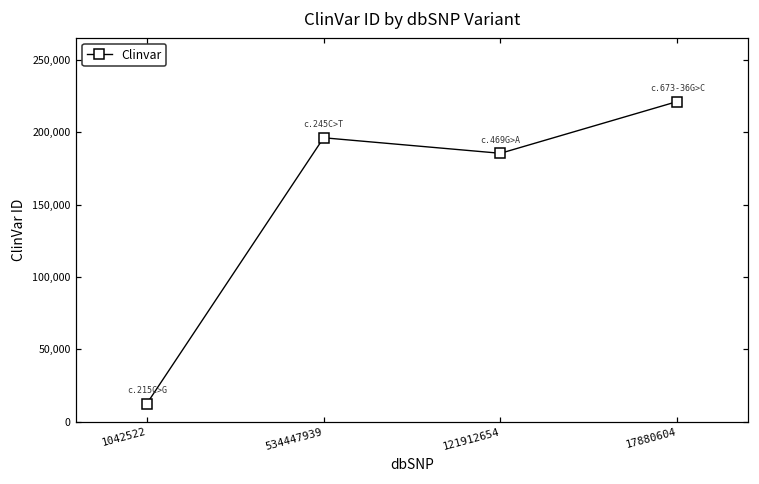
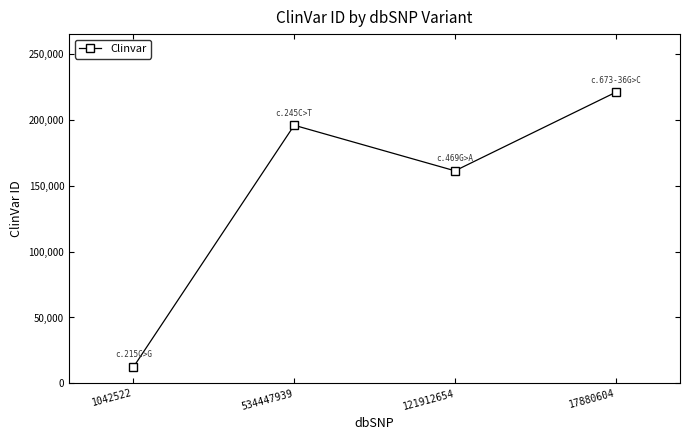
121912654: 185,000 -> 161,000
